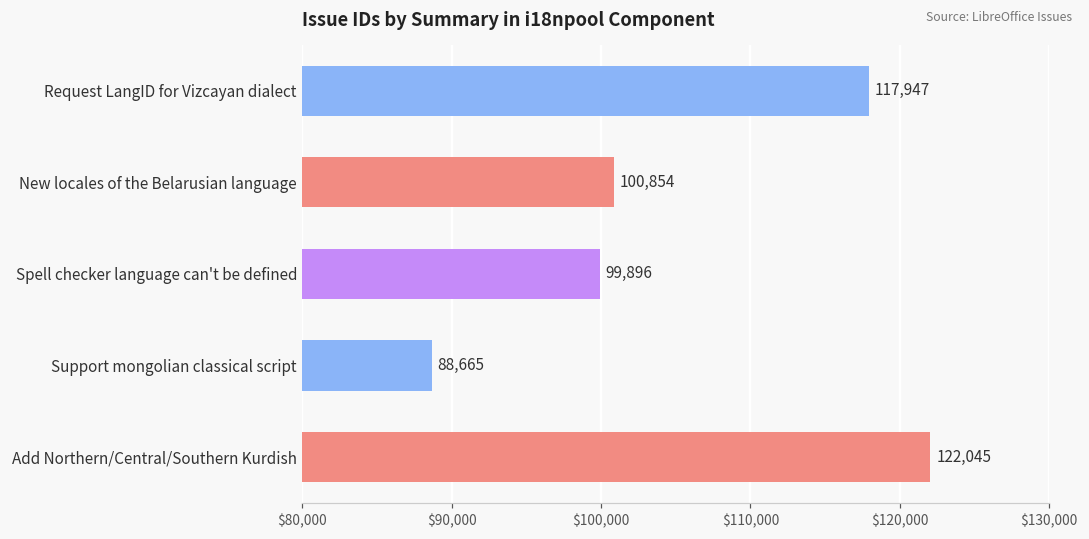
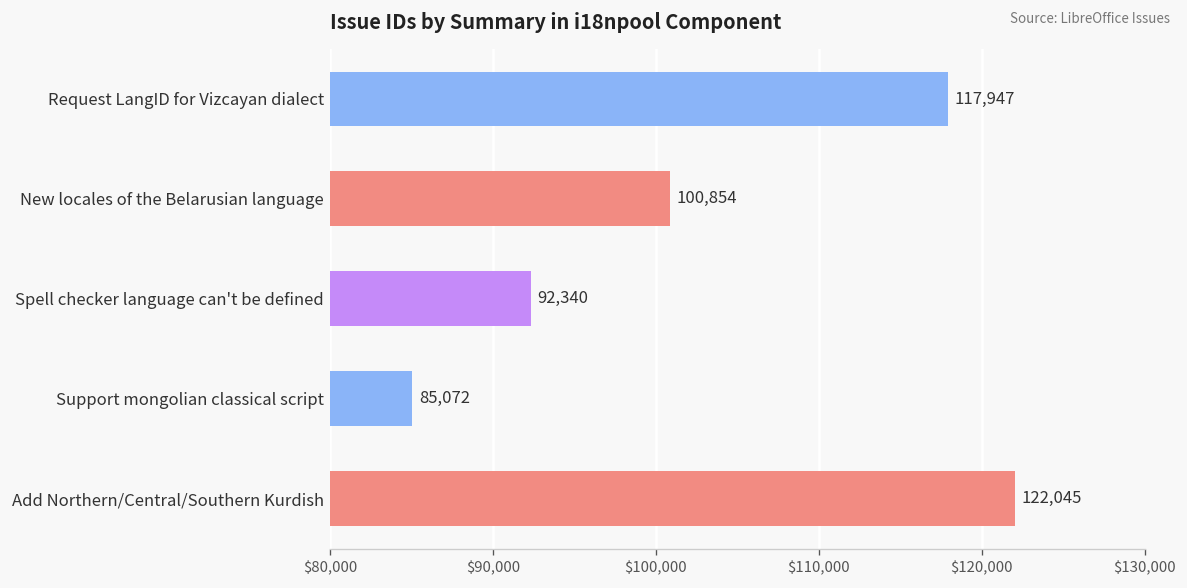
Spell checker language can't be defined: 99,896 -> 92,340
Support mongolian classical script: 88,665 -> 85,072
